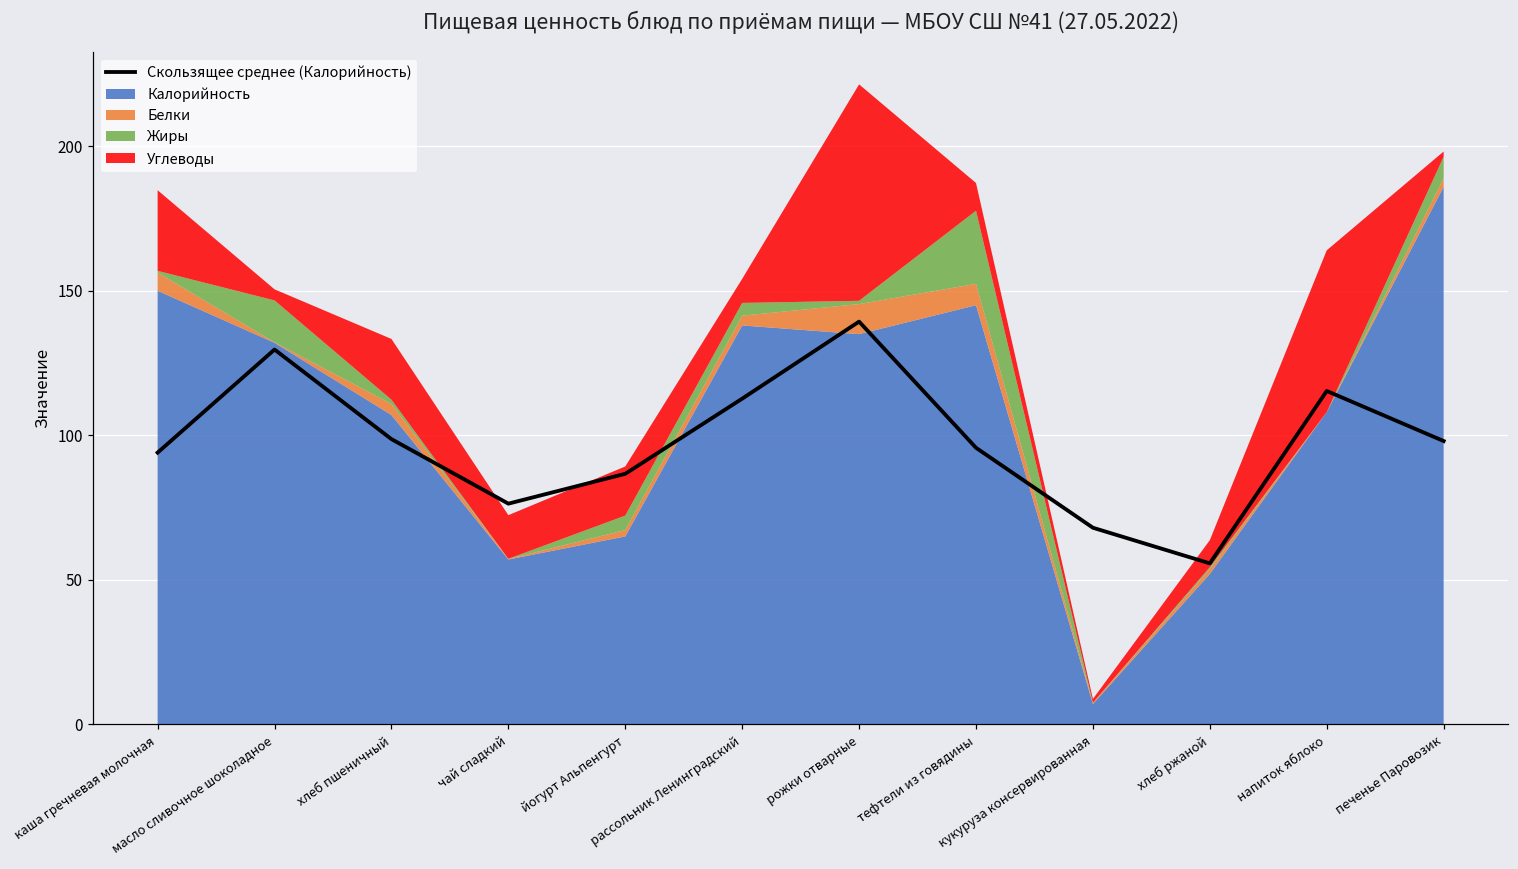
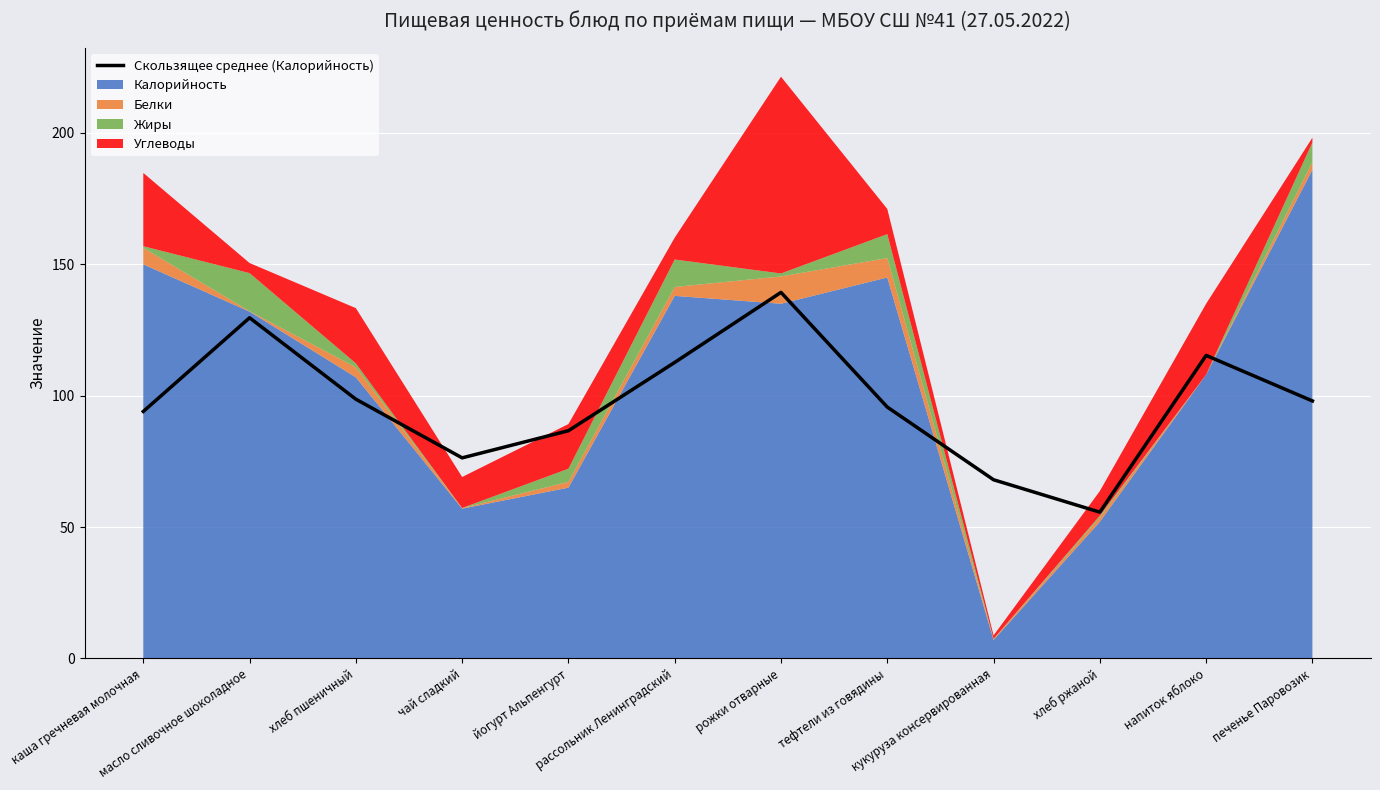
Углеводы, чай сладкий: 15 -> 12
Жиры, рассольник Ленинградский: 4 -> 10
Жиры, тефтели из говядины: 25 -> 9
Углеводы, напиток яблоко: 56 -> 27
